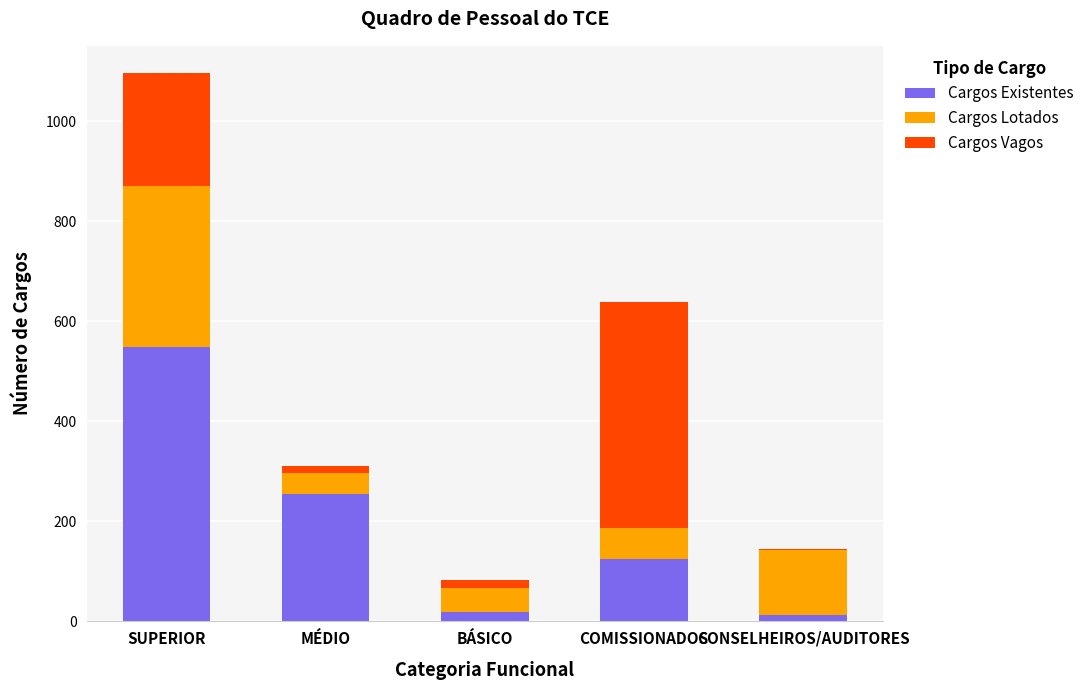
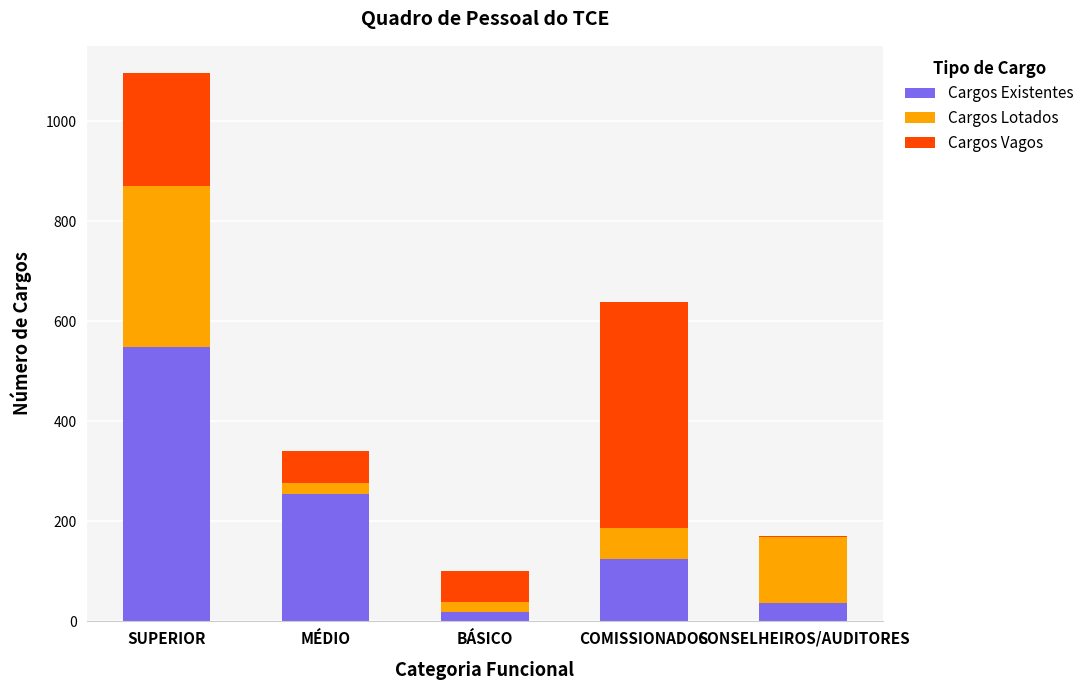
Cargos Lotados, MÉDIO: 40 -> 20
Cargos Vagos, MÉDIO: 20 -> 60
Cargos Lotados, BÁSICO: 50 -> 20
Cargos Vagos, BÁSICO: 20 -> 60
Cargos Existentes, CONSELHEIROS/AUDITORES: 10 -> 40
